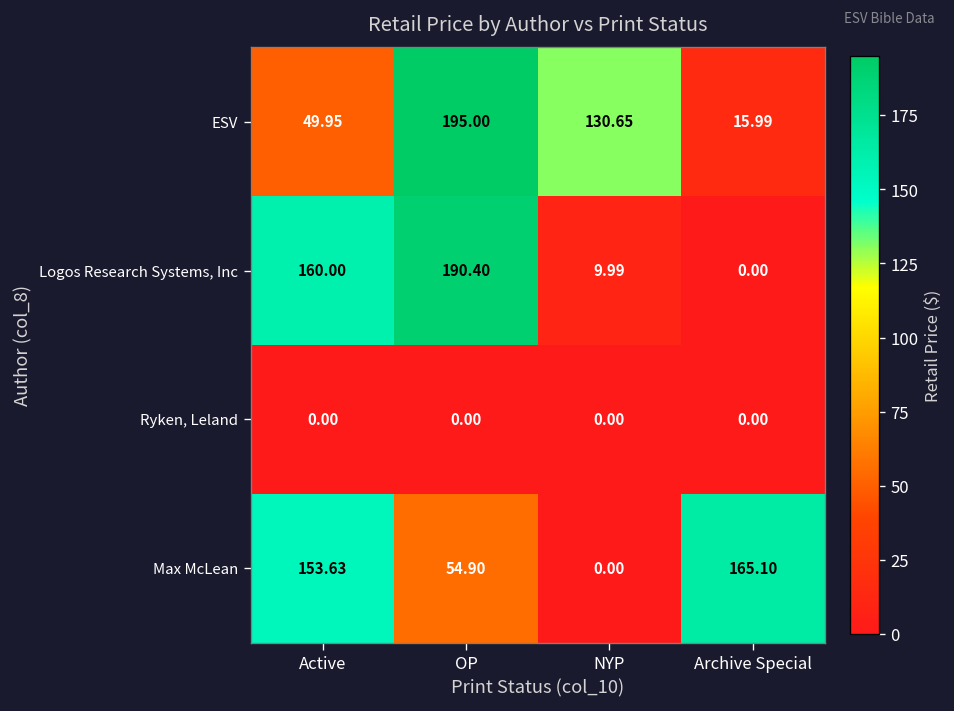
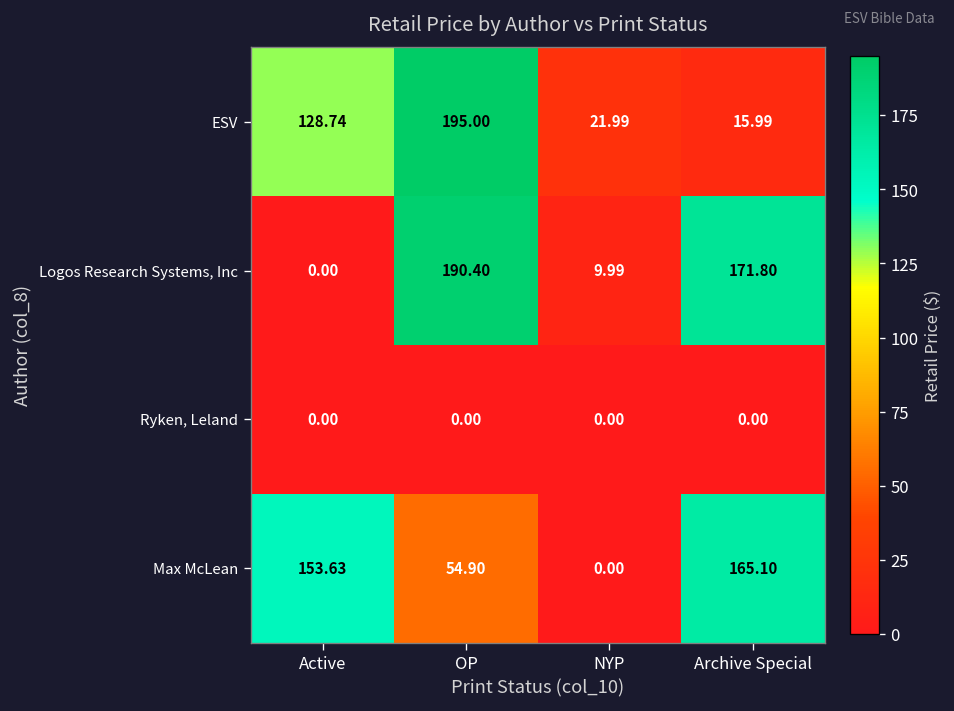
ESV, Active: 49.95 -> 128.74
ESV, NYP: 130.65 -> 21.99
Logos Research Systems, Inc, Active: 160.00 -> 0.00
Logos Research Systems, Inc, Archive Special: 0.00 -> 171.80
